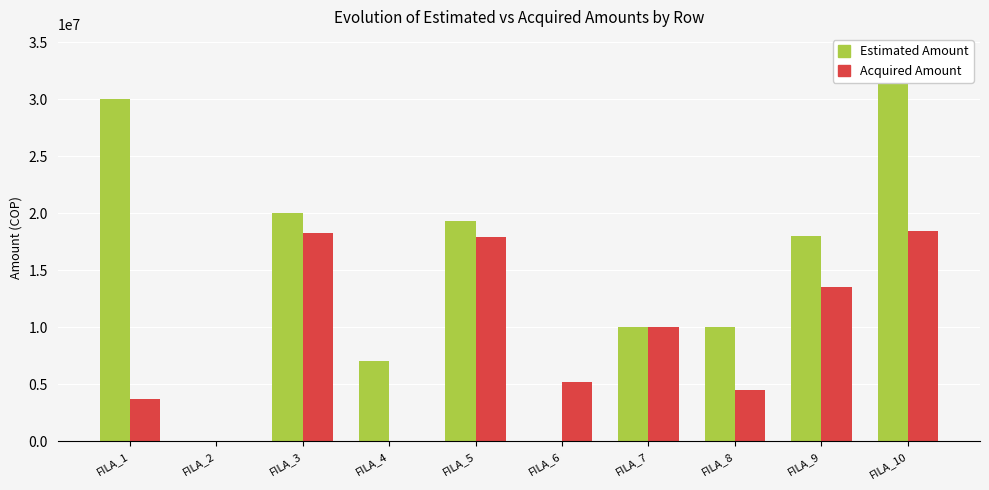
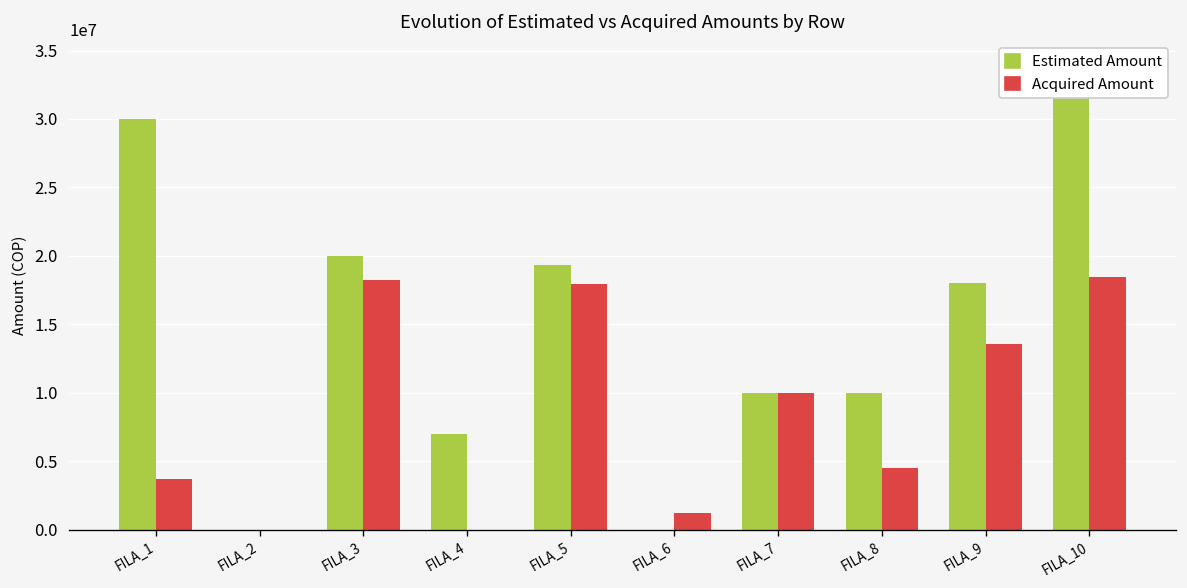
Acquired Amount, FILA_6: 5200000 -> 1200000
